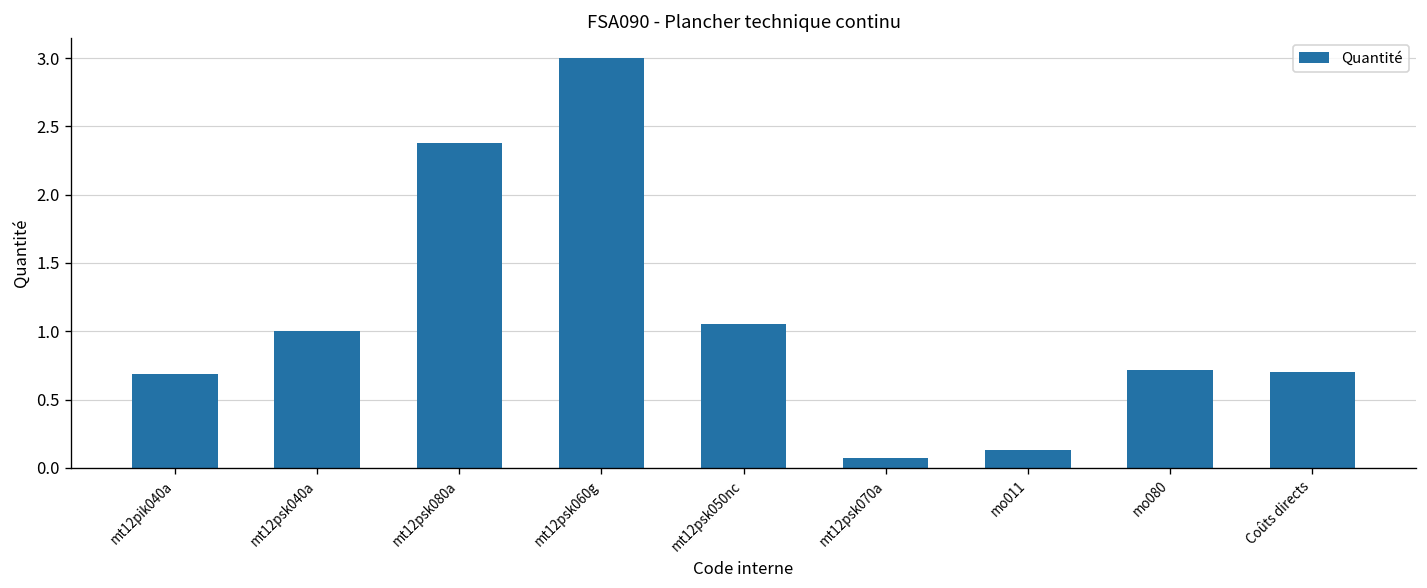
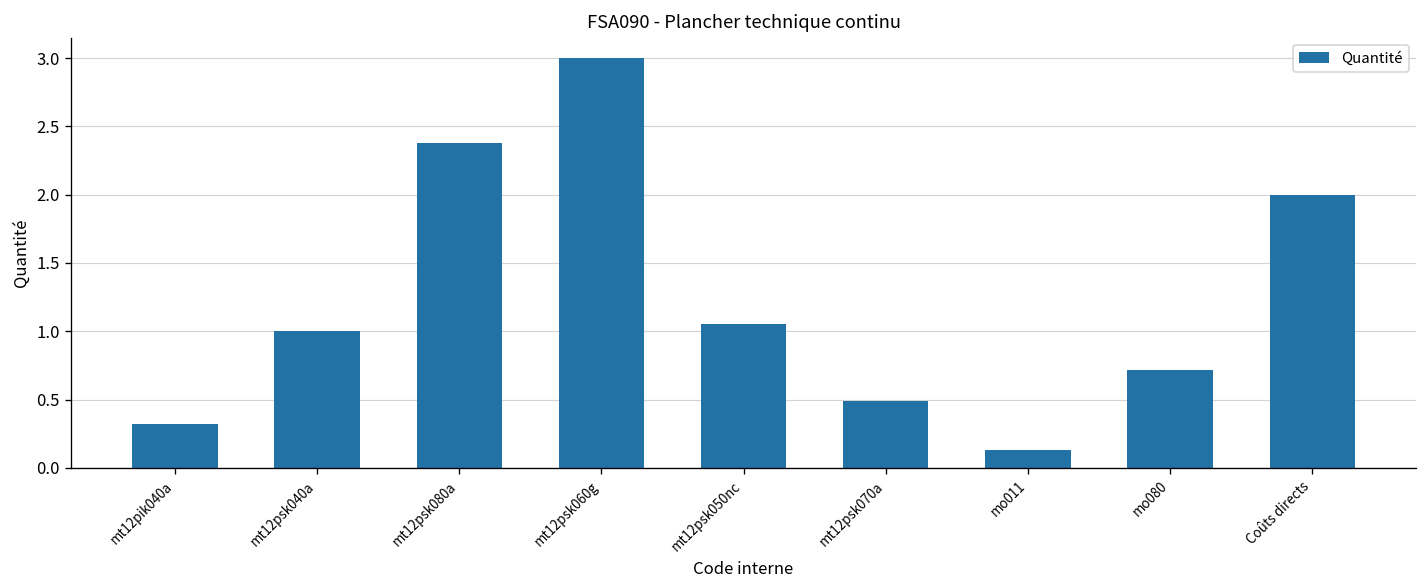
mt12pik040a: 0.69 -> 0.32
mt12psk070a: 0.07 -> 0.49
Coûts directs: 0.7 -> 2.0
